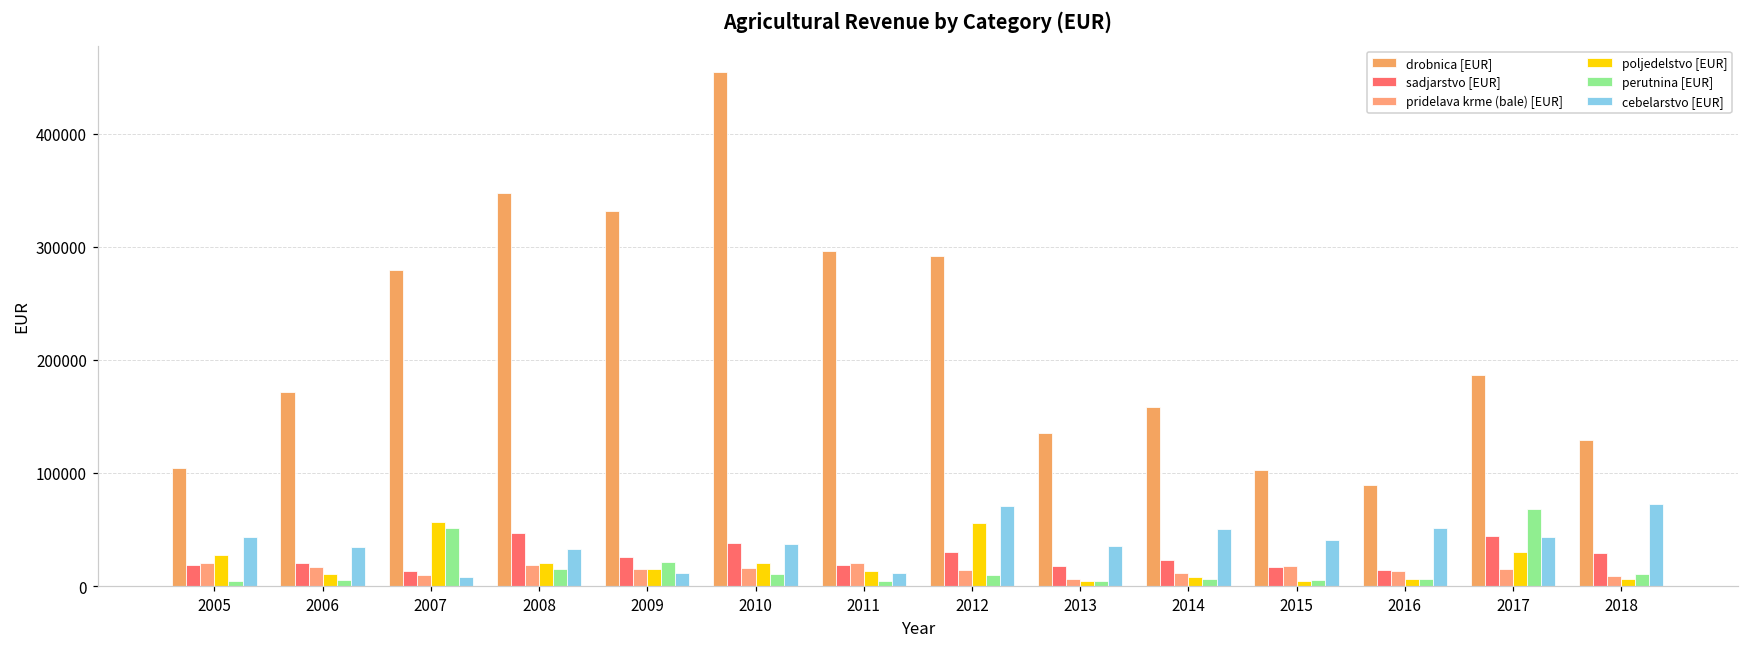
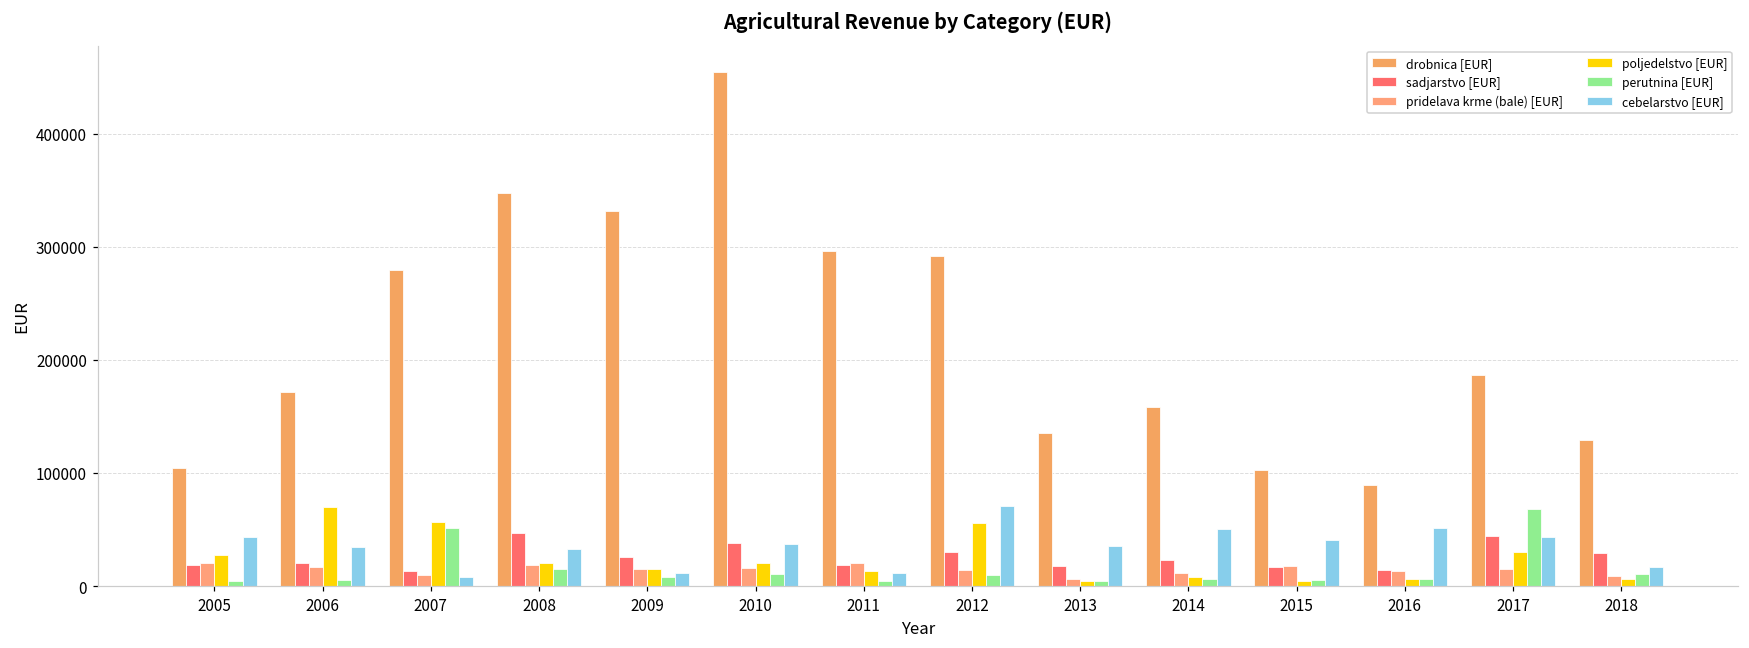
poljedelstvo [EUR], 2006: 11000 -> 70000
perutnina [EUR], 2009: 21000 -> 8000
cebelarstvo [EUR], 2018: 73000 -> 17000
